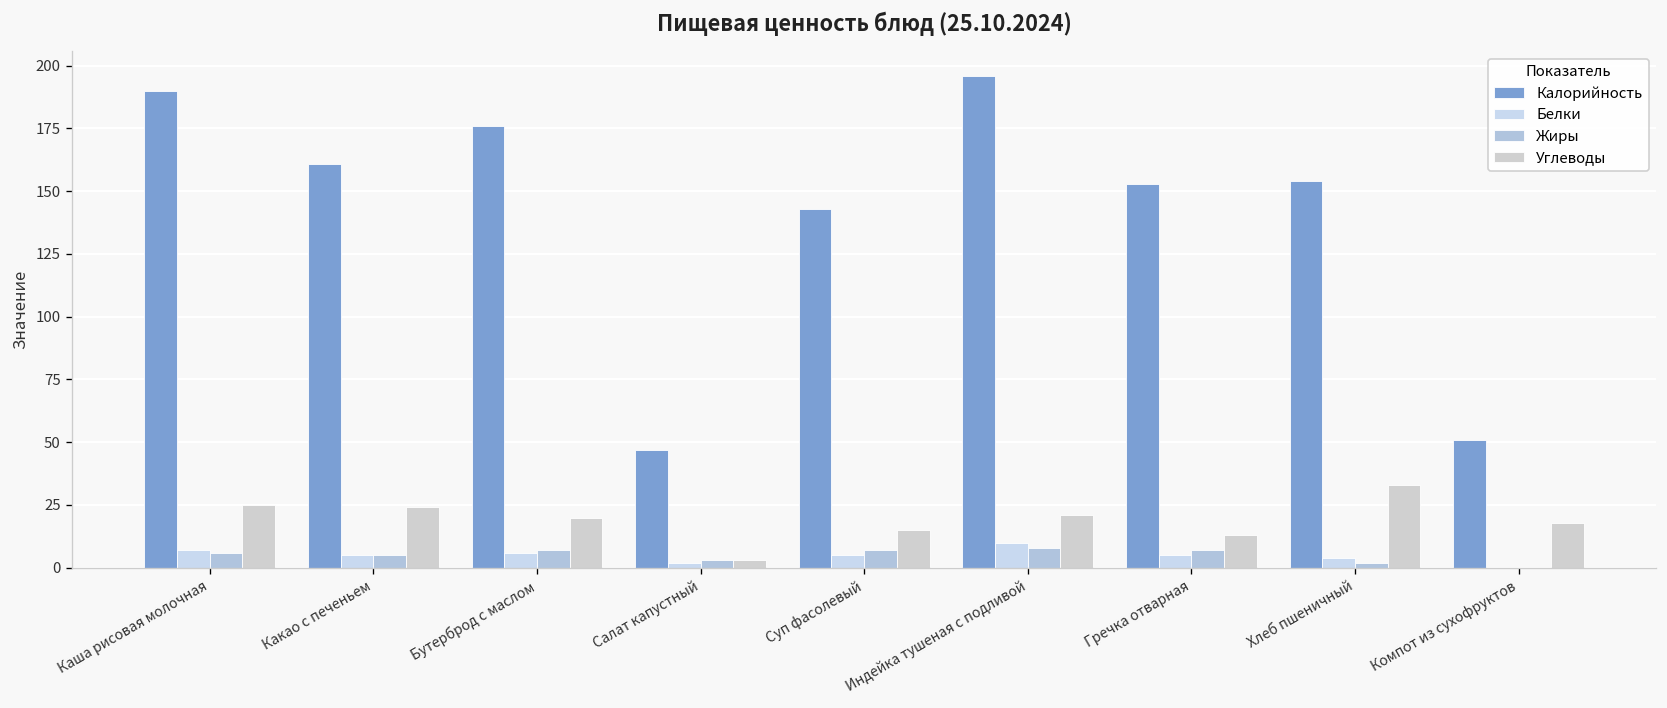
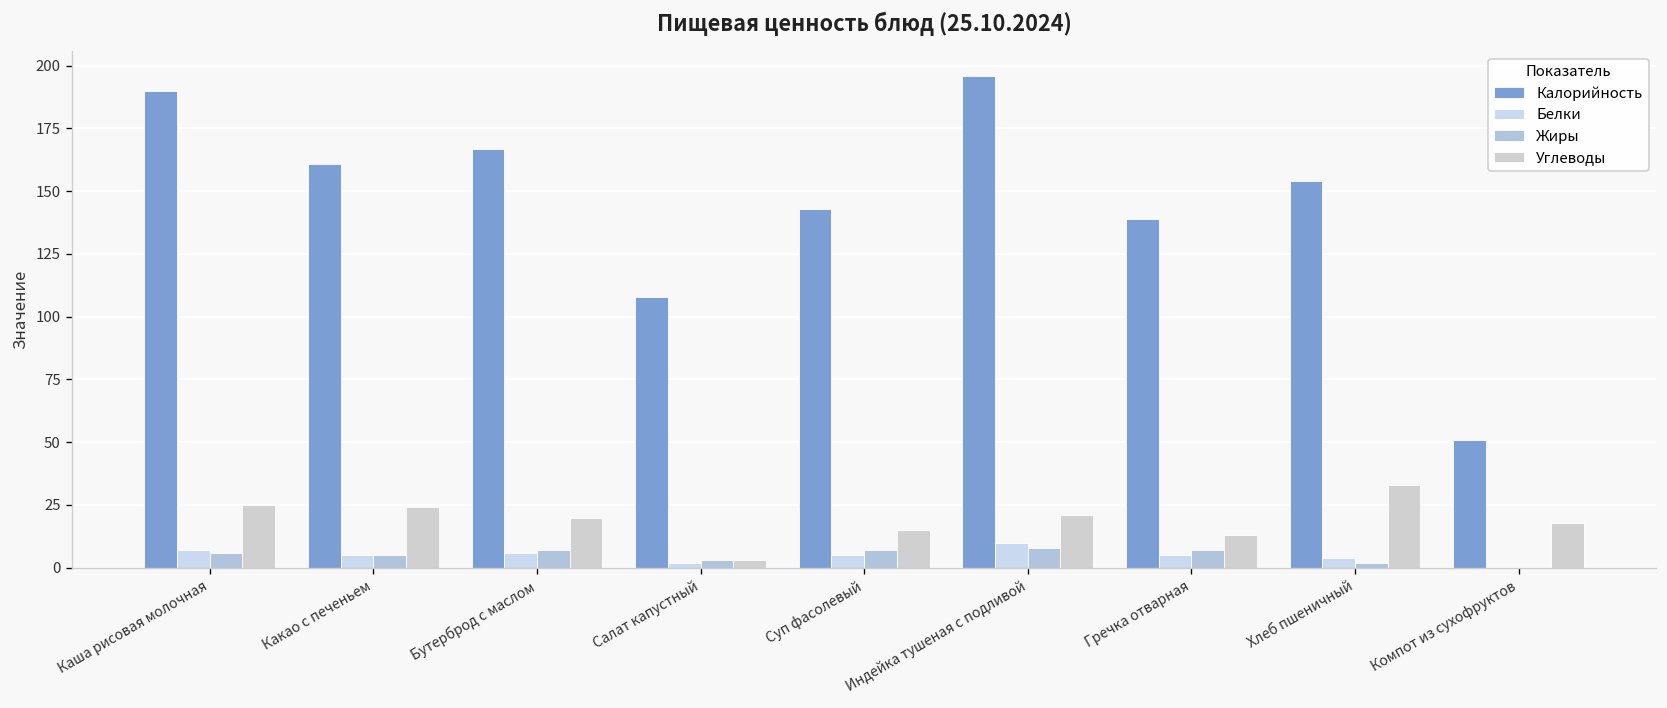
Калорийность, Бутерброд с маслом: 176 -> 167
Калорийность, Салат капустный: 47 -> 108
Калорийность, Гречка отварная: 153 -> 139
